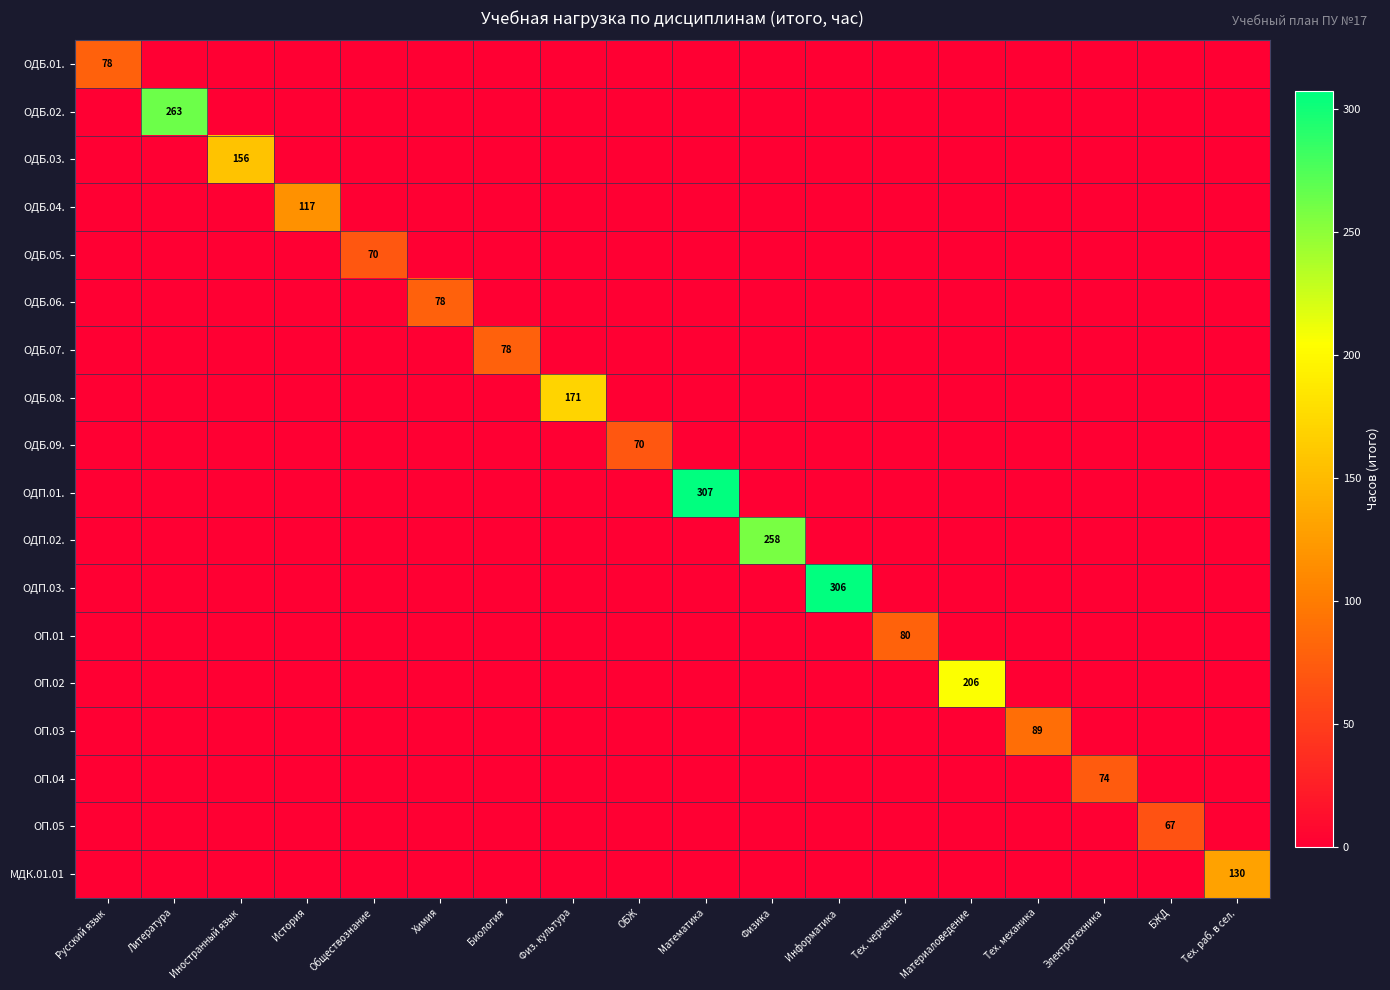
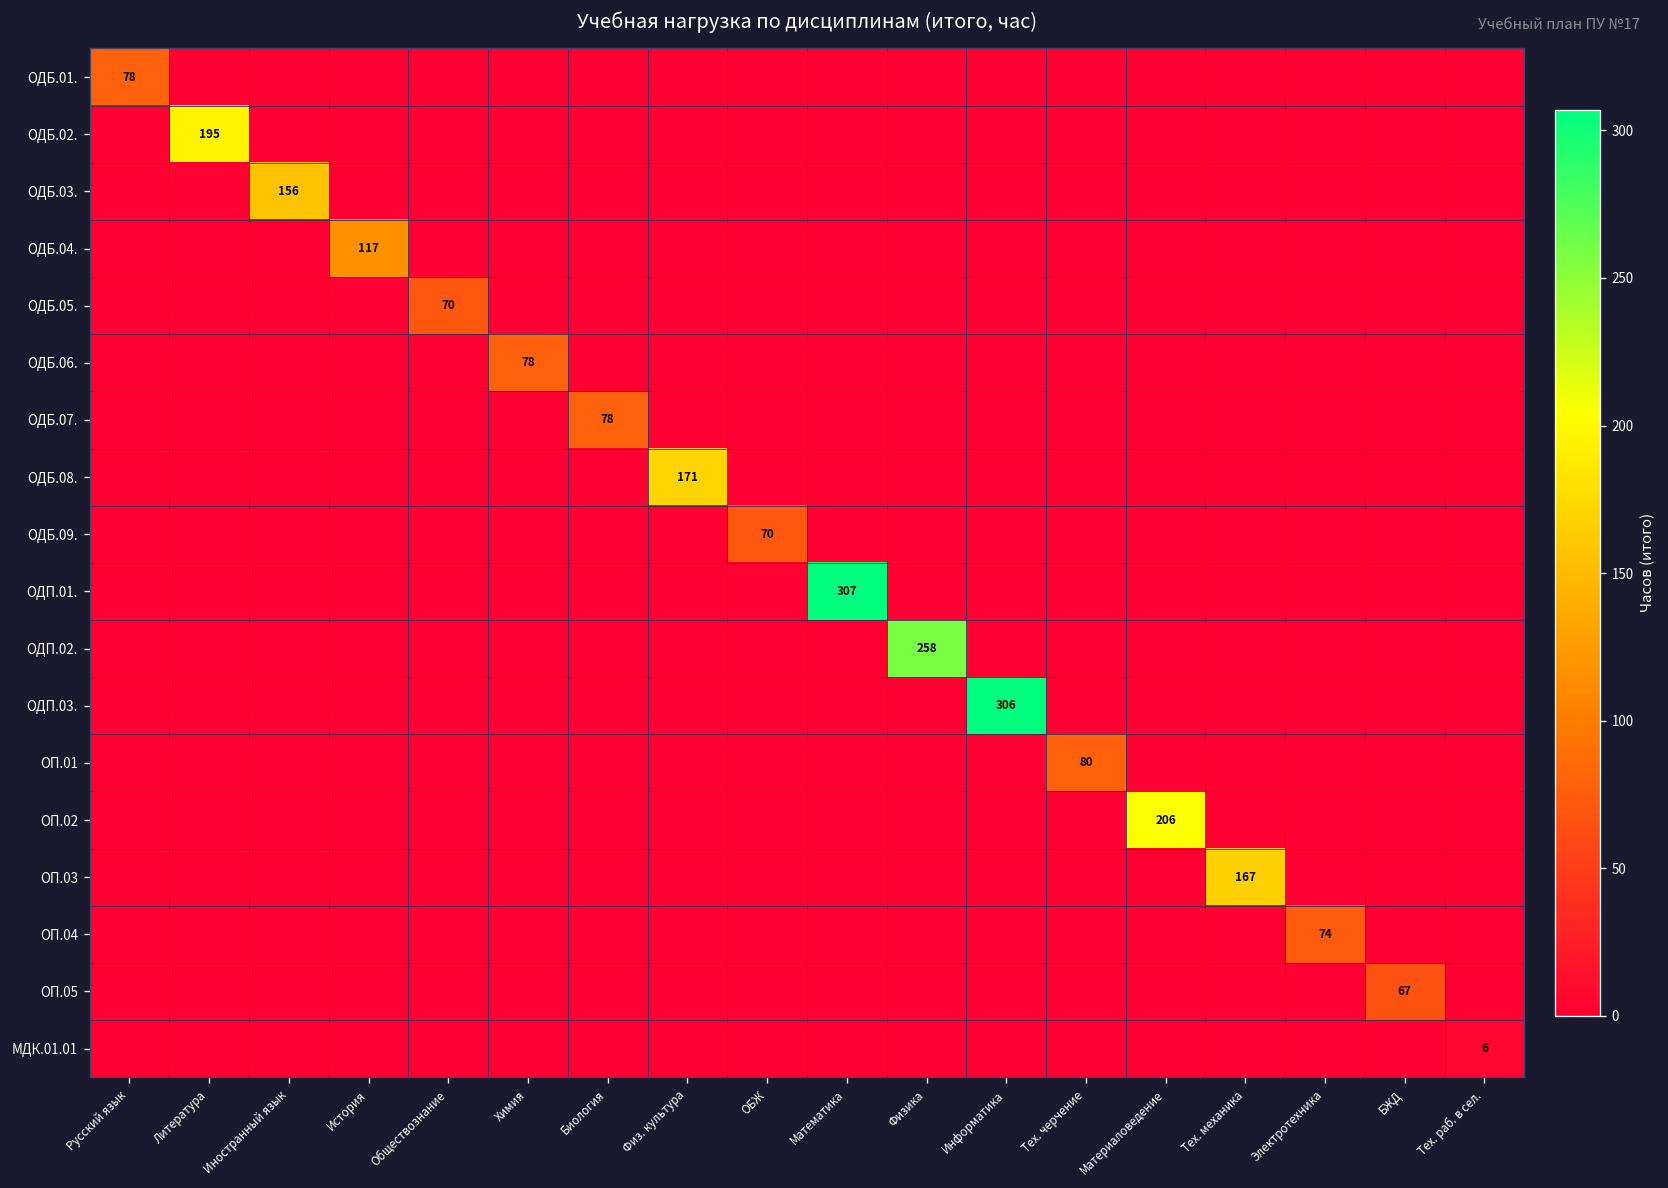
ОДБ.02., Литература: 263 -> 195
ОП.03, Тех. механика: 89 -> 167
МДК.01.01, Тех. раб. в сел.: 130 -> 6
